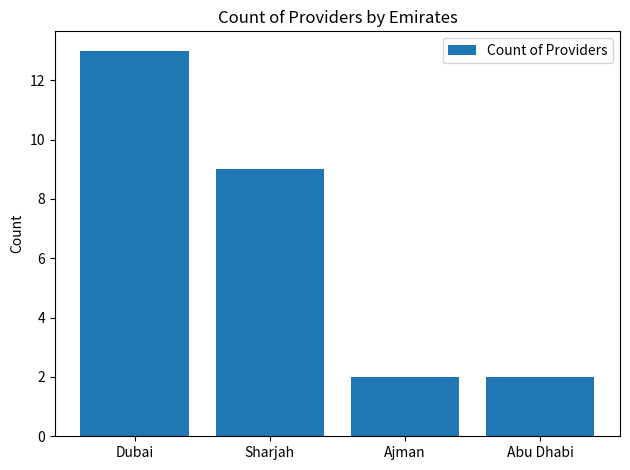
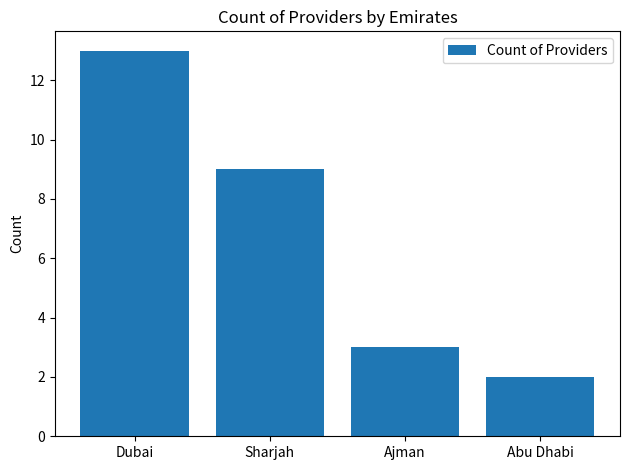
Ajman: 2 -> 3
